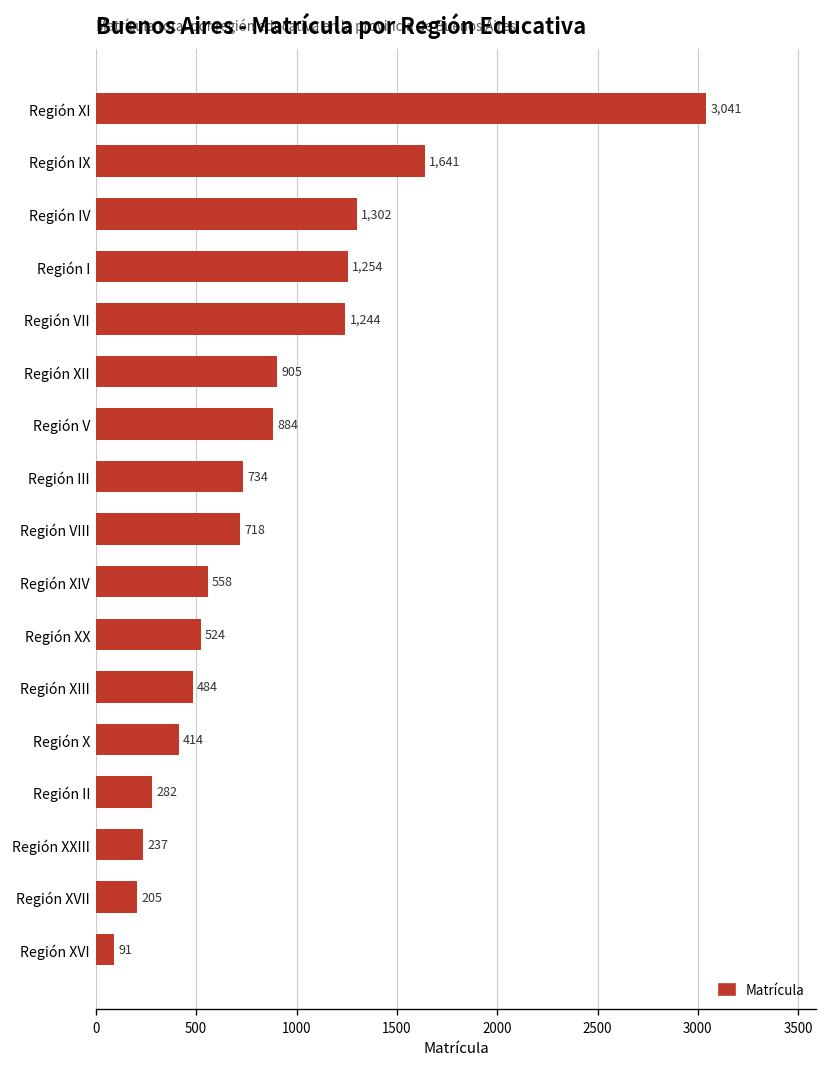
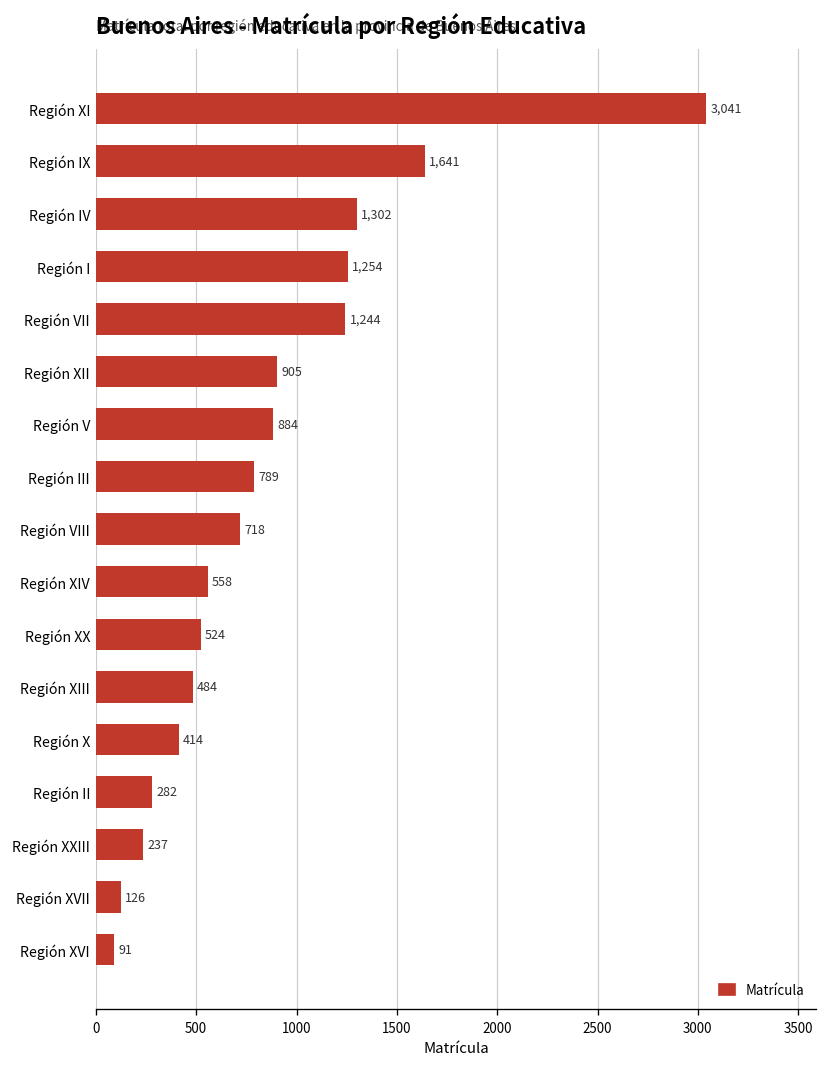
Región III: 734 -> 789
Región XVII: 205 -> 126
